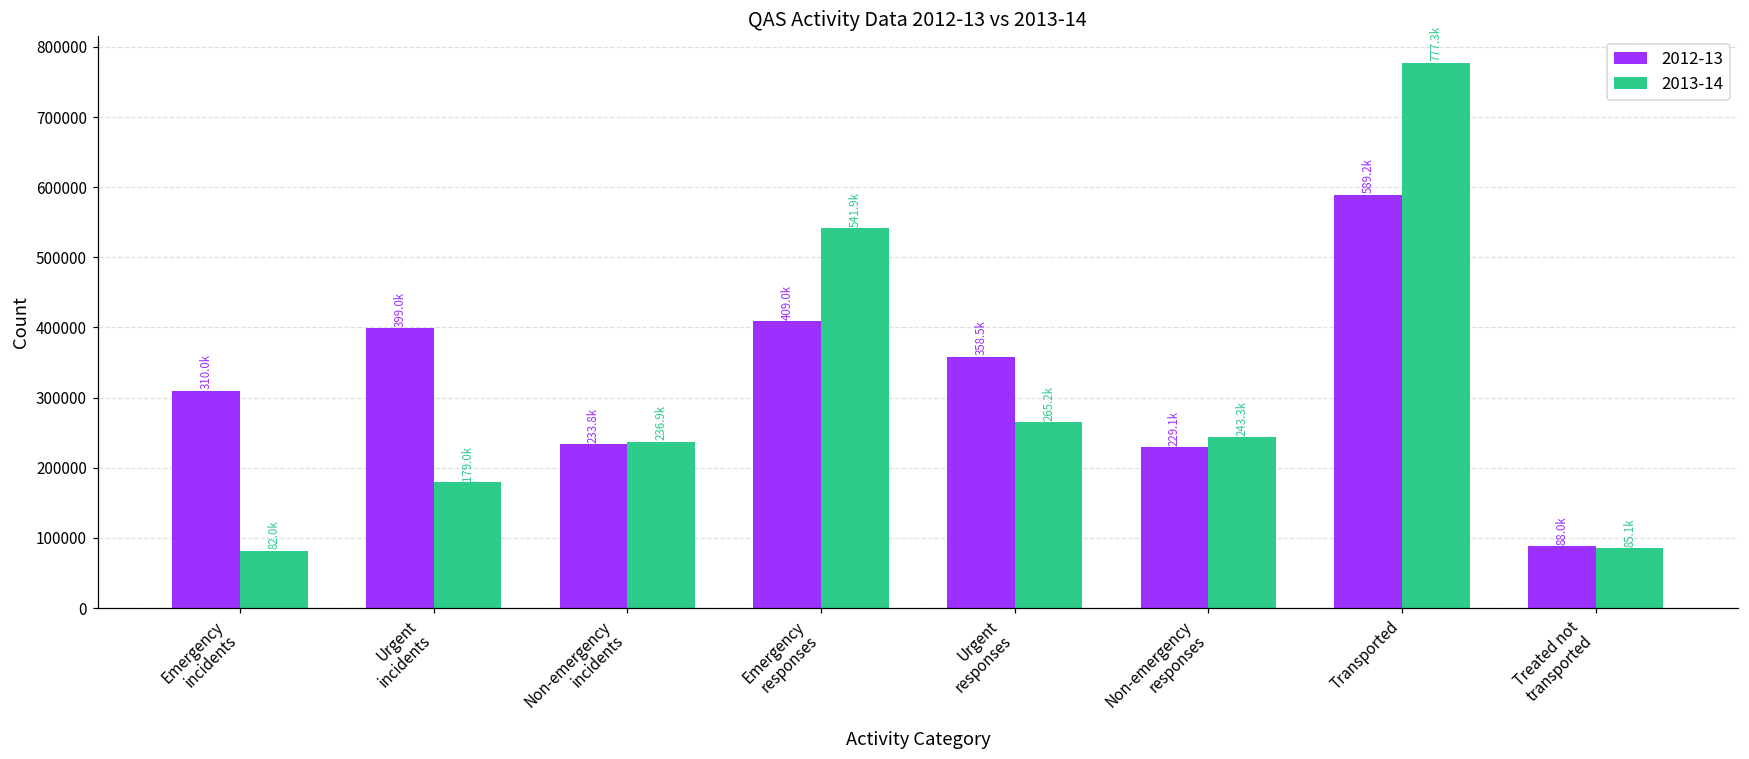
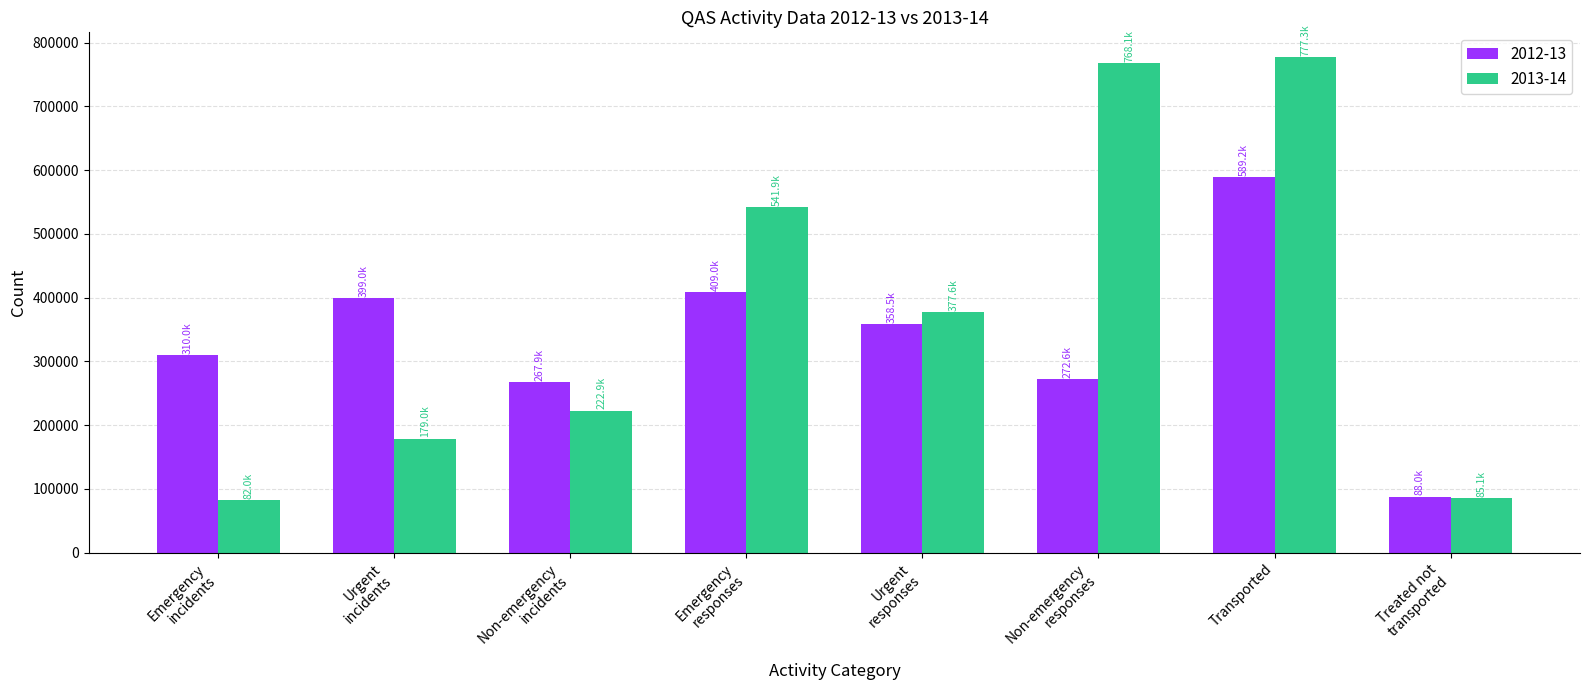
2012-13, Non-emergency incidents: 233.8k -> 267.9k
2013-14, Non-emergency incidents: 236.9k -> 222.9k
2013-14, Urgent responses: 265.2k -> 377.6k
2012-13, Non-emergency responses: 229.1k -> 272.6k
2013-14, Non-emergency responses: 243.3k -> 768.1k
